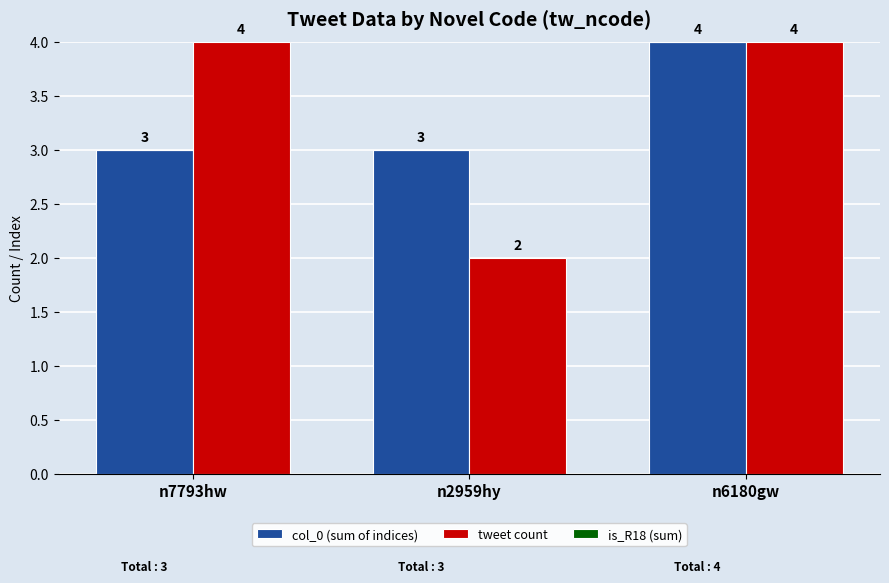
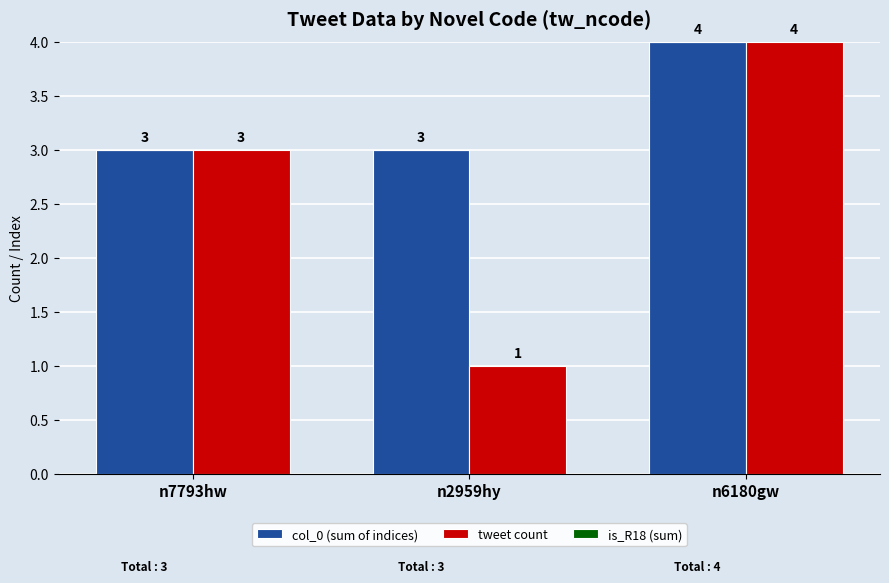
tweet count, n7793hw: 4 -> 3
tweet count, n2959hy: 2 -> 1
